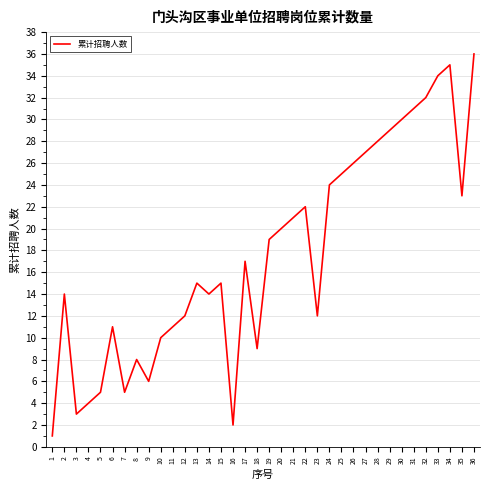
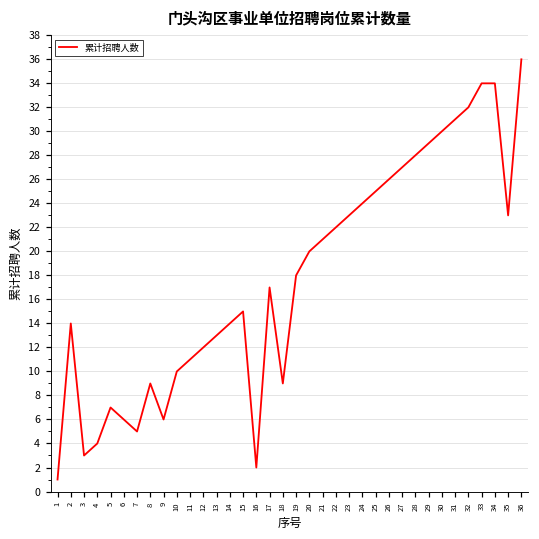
5: 5 -> 7
6: 11 -> 6
8: 8 -> 9
13: 15 -> 13
19: 19 -> 18
23: 12 -> 23
34: 35 -> 34
